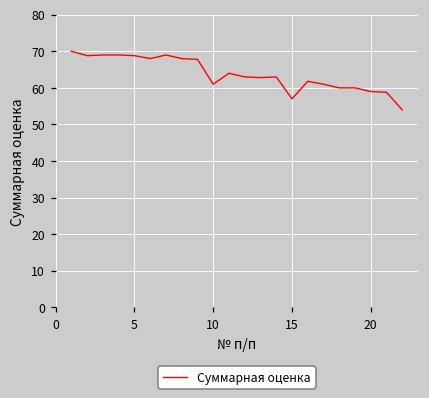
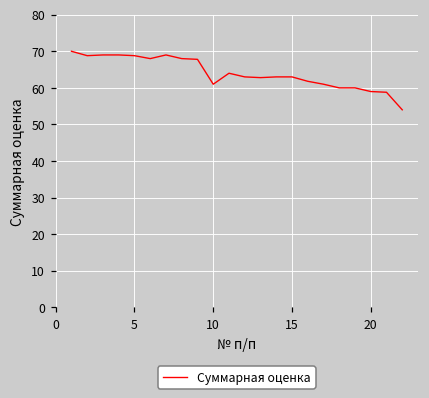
15: 57 -> 63
